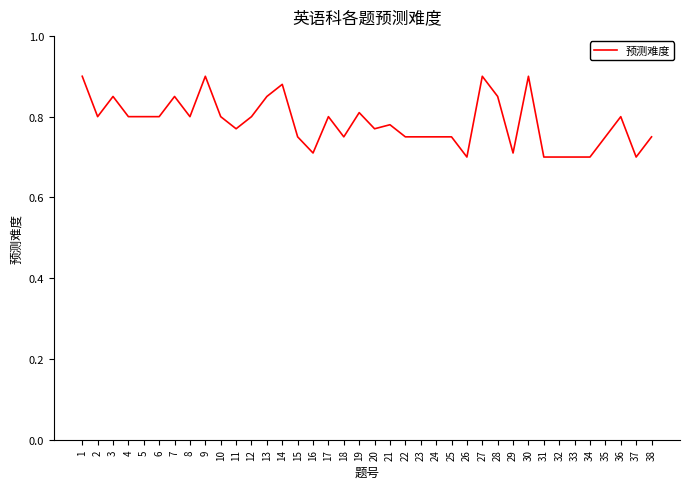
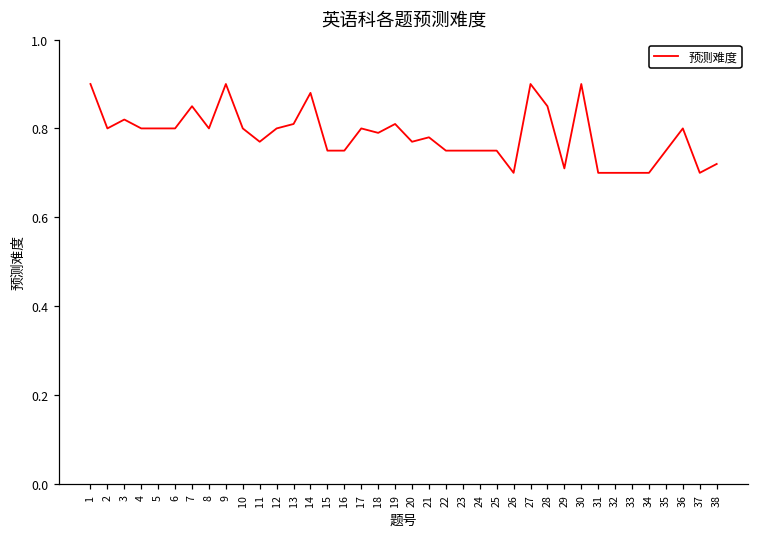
3: 0.85 -> 0.82
13: 0.85 -> 0.81
16: 0.71 -> 0.75
18: 0.75 -> 0.79
38: 0.75 -> 0.72
